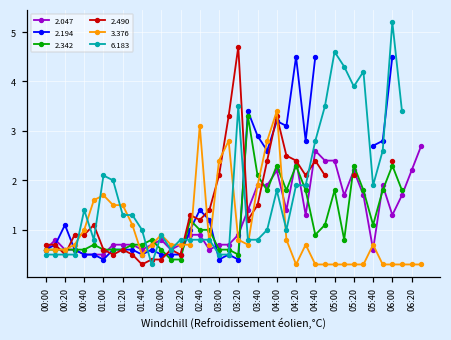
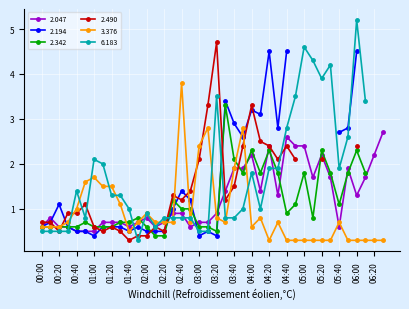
3.376, 02:40: 3.1 -> 3.8
3.376, 04:00: 3.4 -> 0.6
